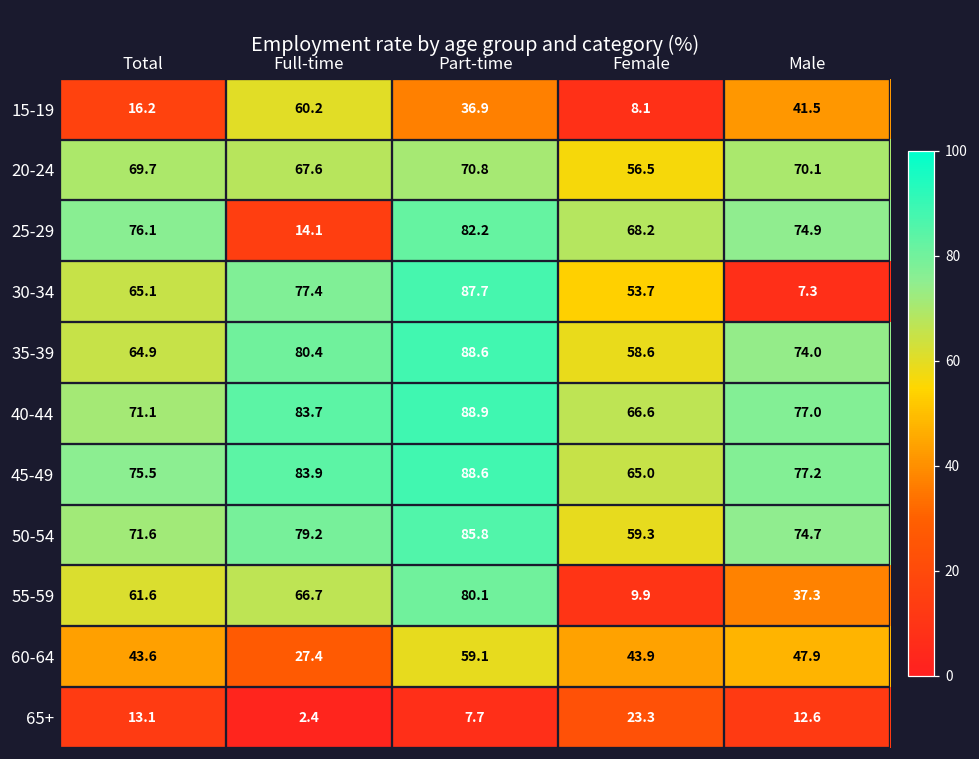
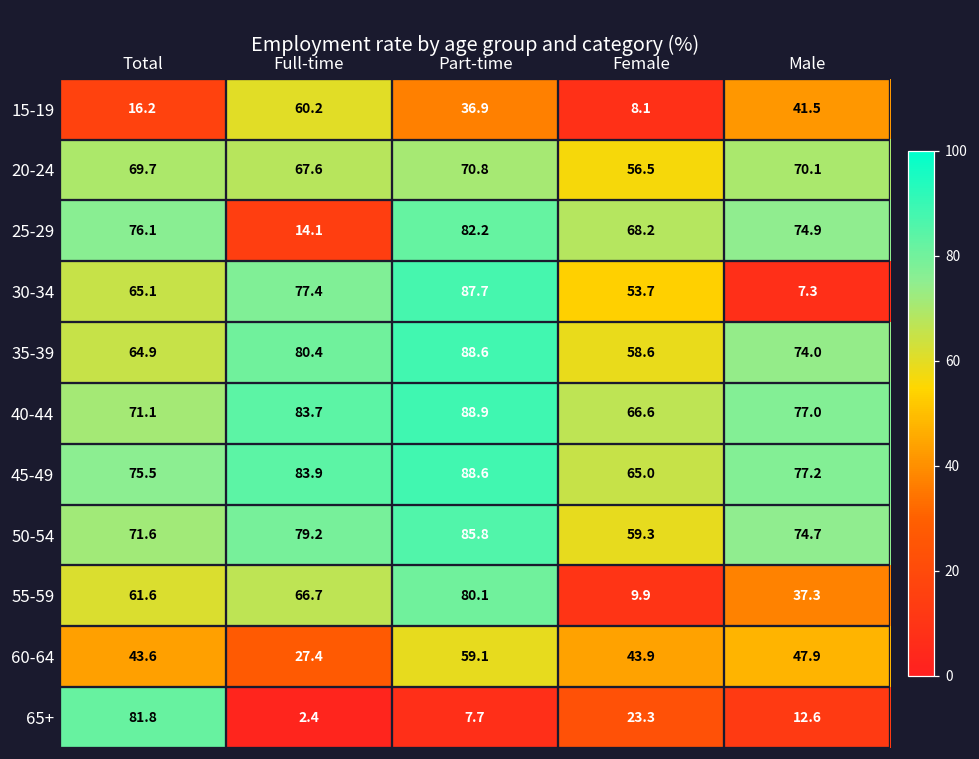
65+, Total: 13.1 -> 81.8
